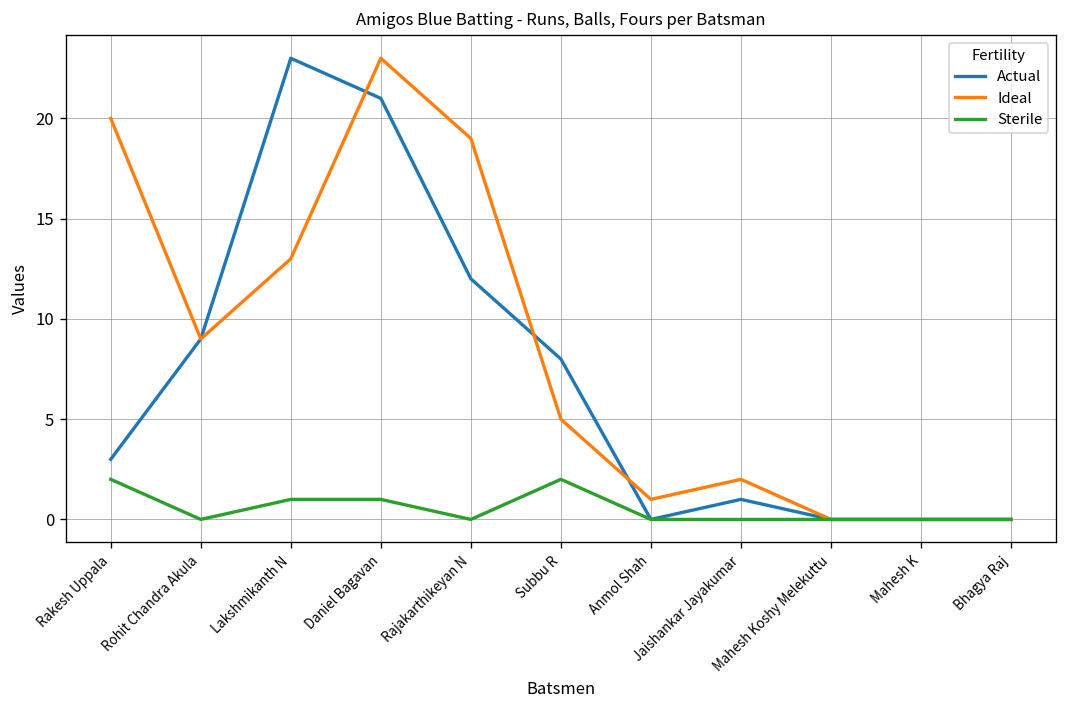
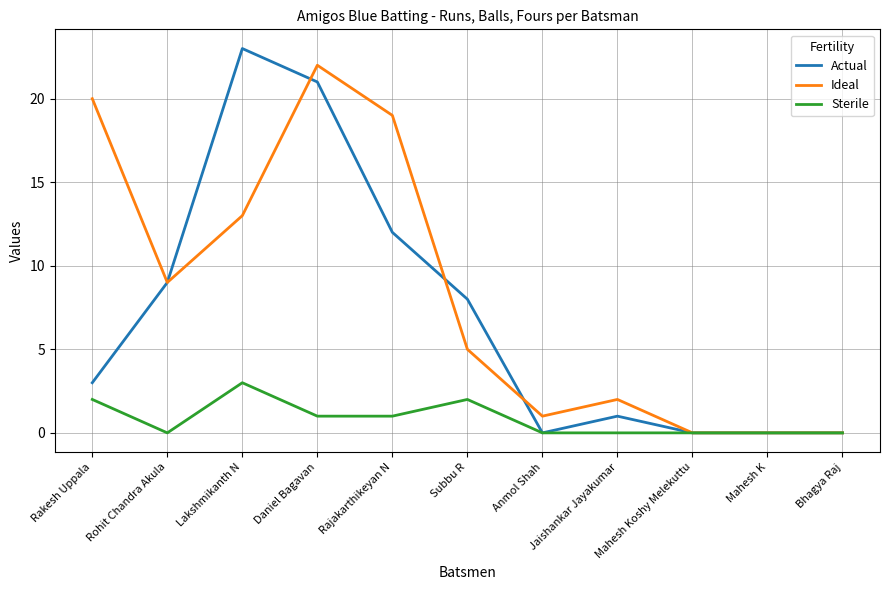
Sterile, Lakshmikanth N: 1 -> 3
Ideal, Daniel Bagavan: 23 -> 22
Sterile, Rajakarthikeyan N: 0 -> 1
